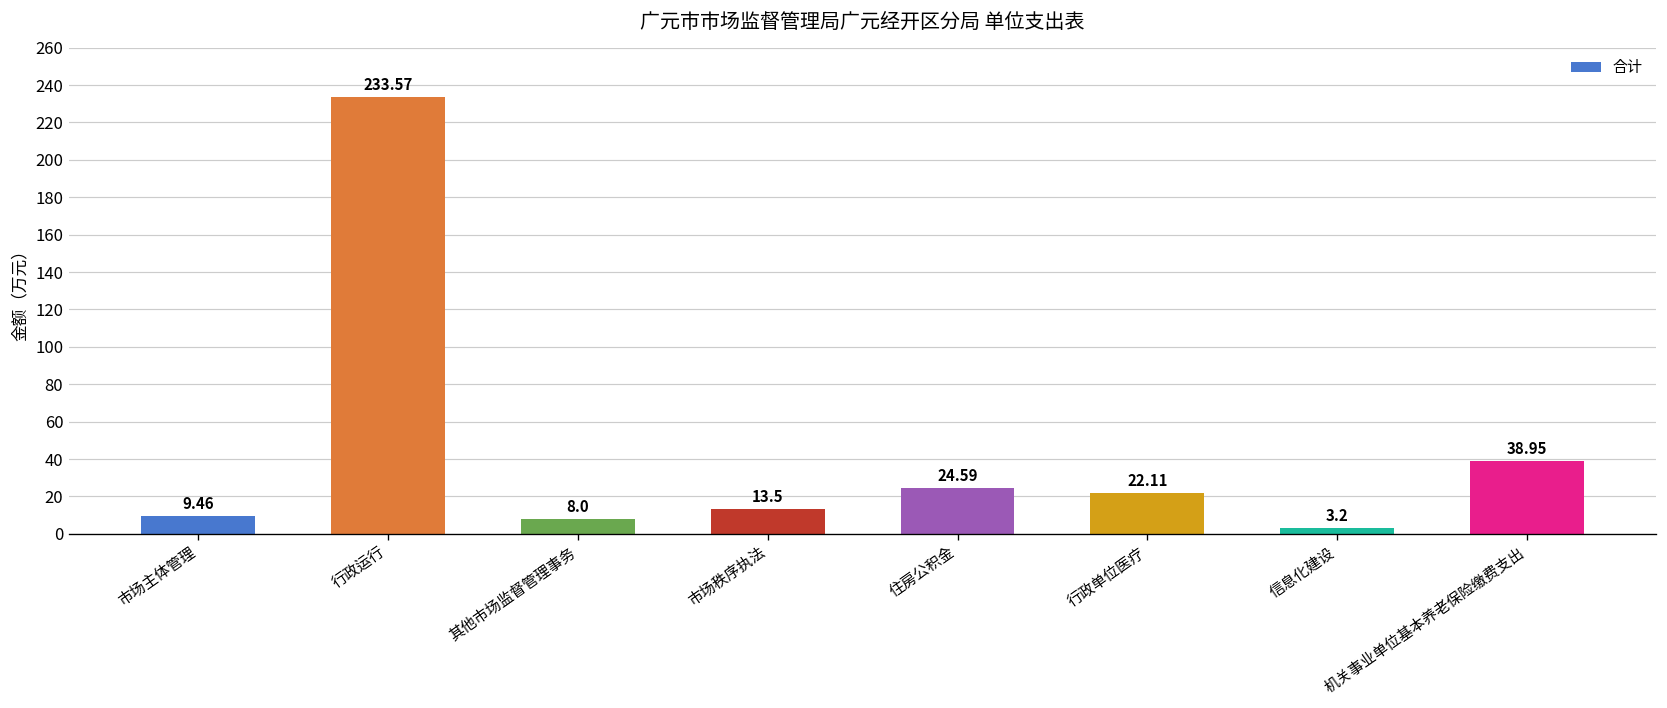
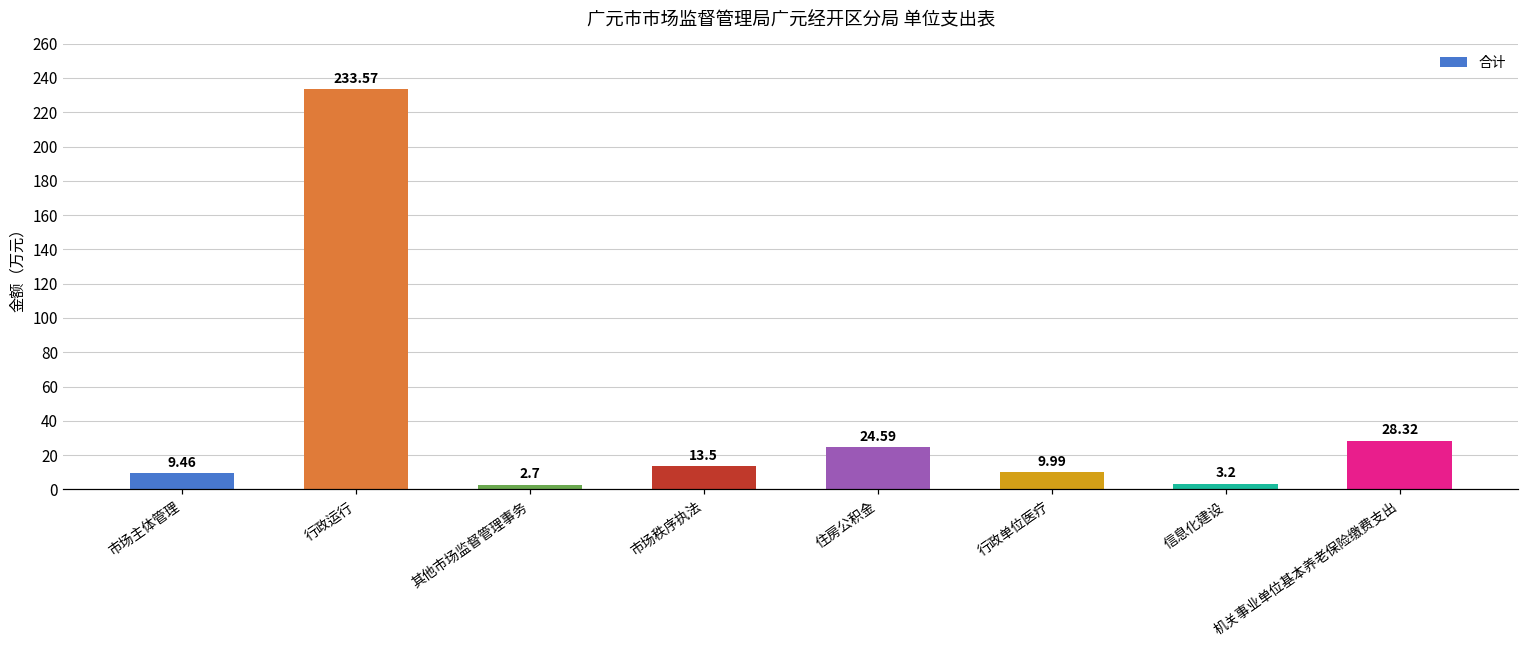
其他市场监督管理事务: 8.0 -> 2.7
行政单位医疗: 22.11 -> 9.99
机关事业单位基本养老保险缴费支出: 38.95 -> 28.32
